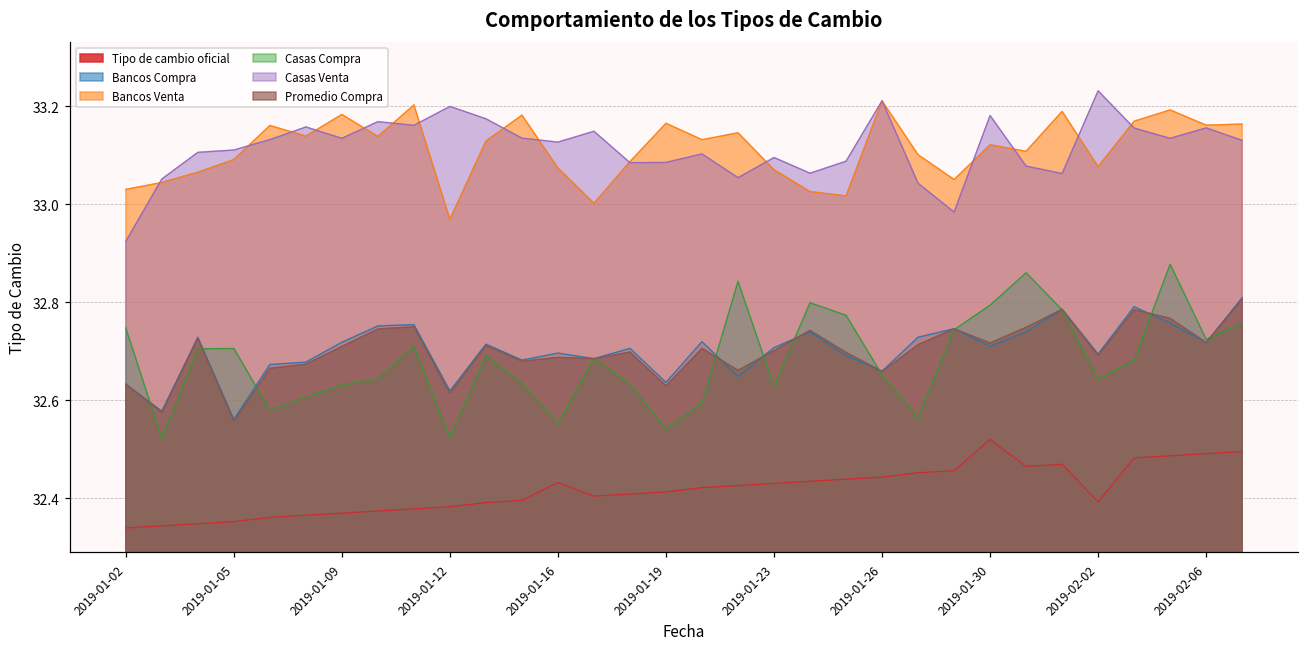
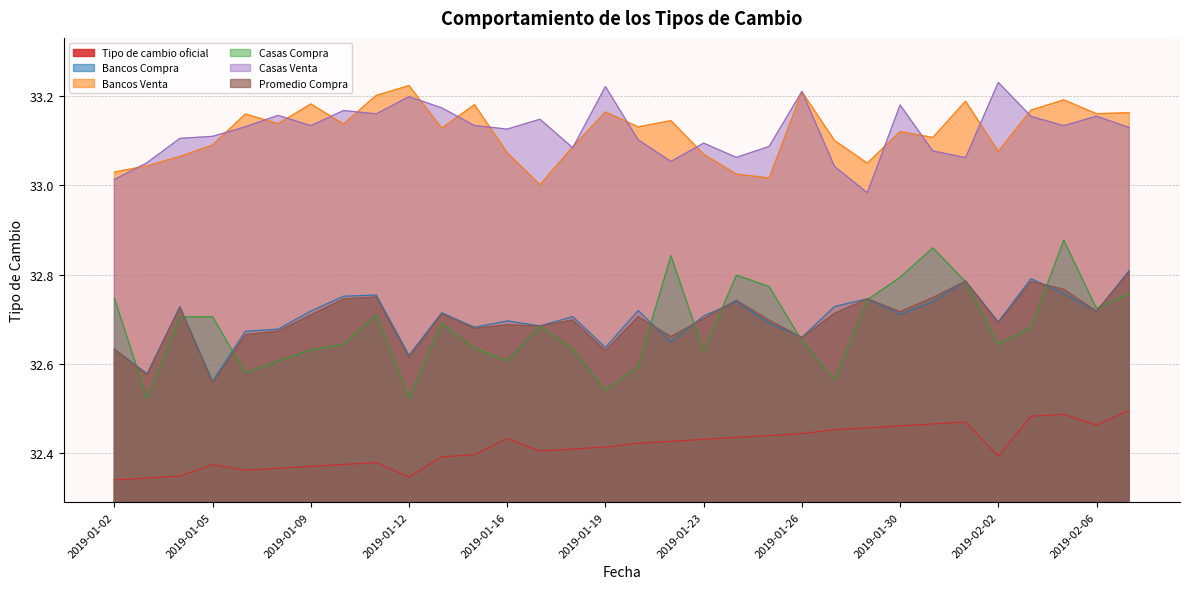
Casas Venta, 2019-01-02: 32.92 -> 33.01
Tipo de cambio oficial, 2019-01-05: 32.35 -> 32.37
Tipo de cambio oficial, 2019-01-12: 32.38 -> 32.35
Bancos Venta, 2019-01-12: 32.97 -> 33.22
Casas Compra, 2019-01-16: 32.55 -> 32.61
Casas Venta, 2019-01-19: 33.09 -> 33.22
Tipo de cambio oficial, 2019-01-30: 32.52 -> 32.46
Tipo de cambio oficial, 2019-02-06: 32.49 -> 32.46
